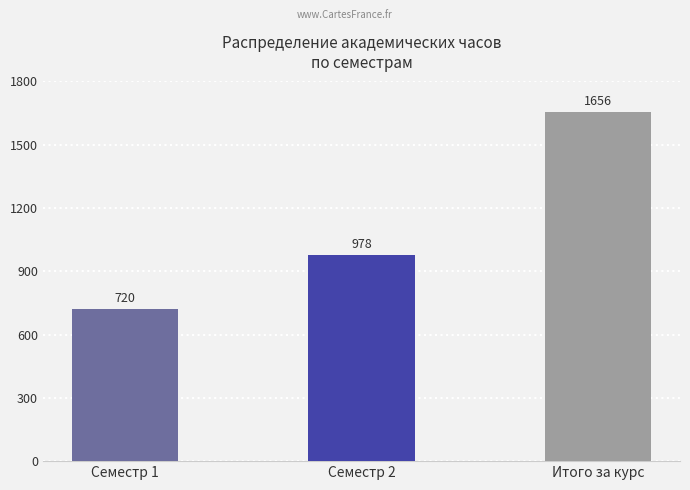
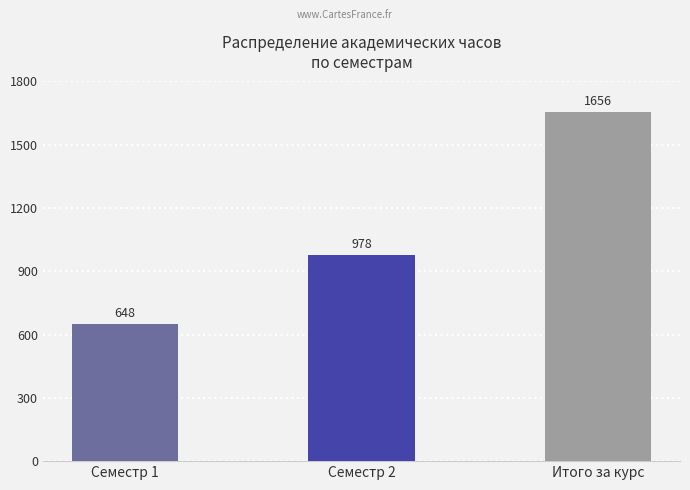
Семестр 1: 720 -> 648
